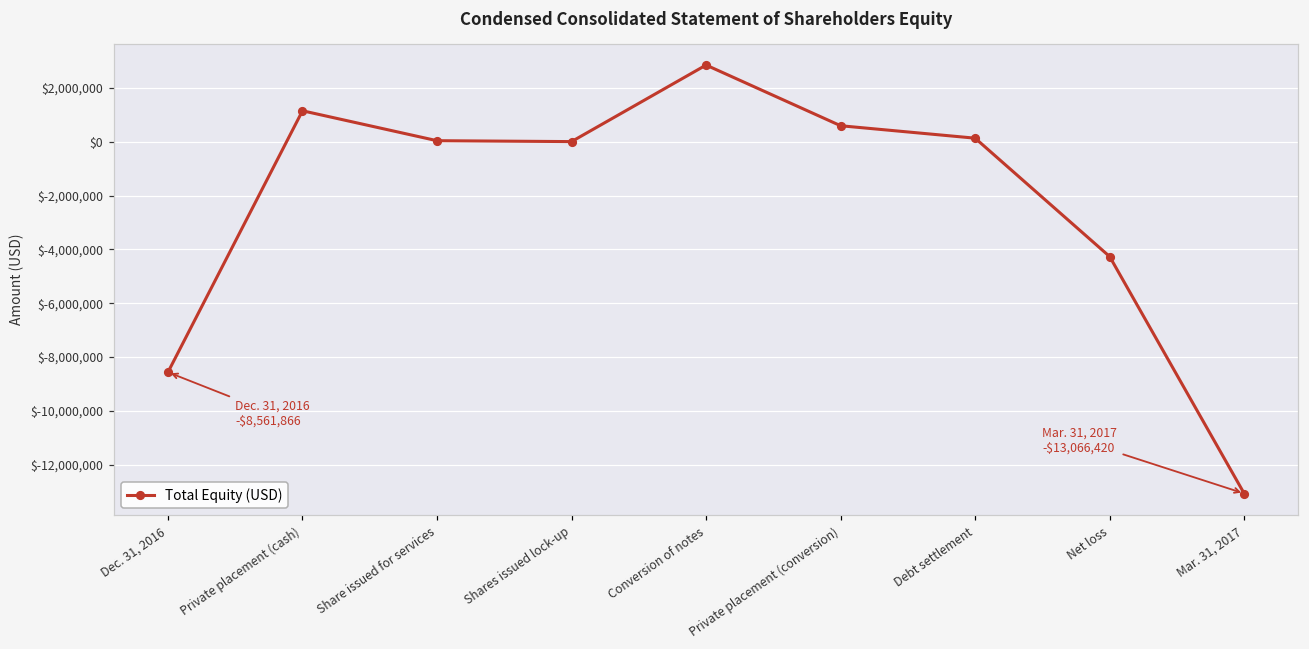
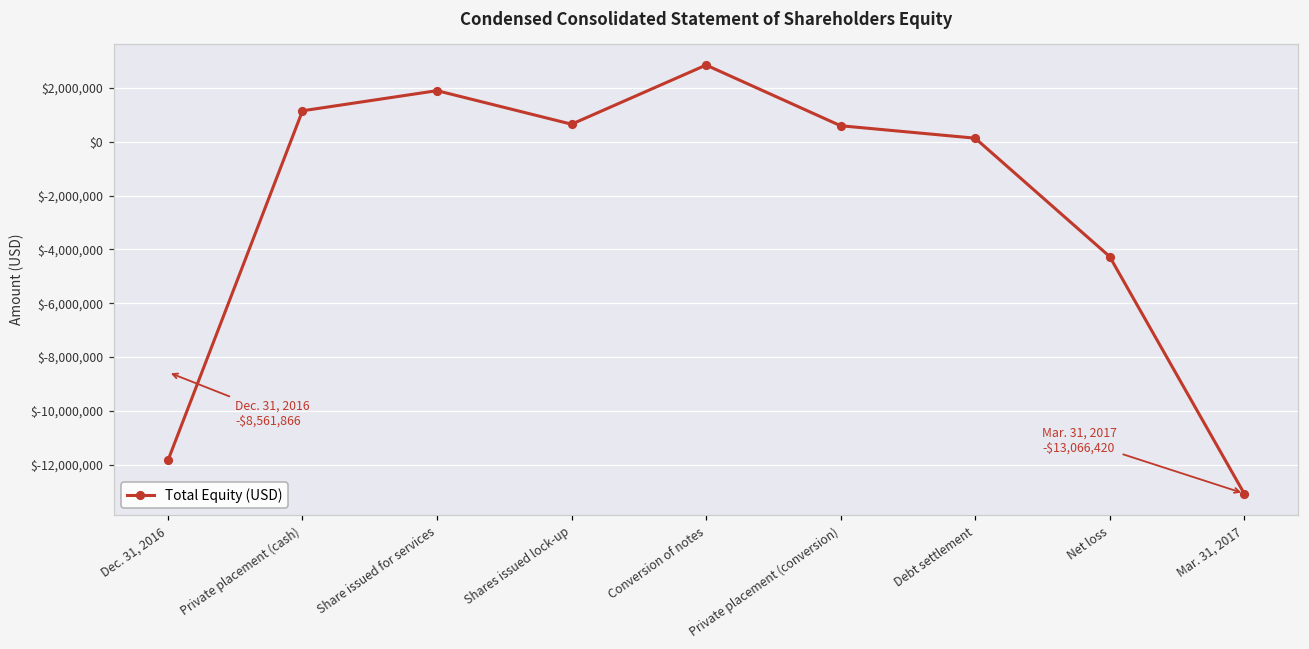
Dec. 31, 2016: $-8,600,000 -> $-11,800,000
Share issued for services: $0 -> $1,900,000
Shares issued lock-up: $0 -> $600,000
